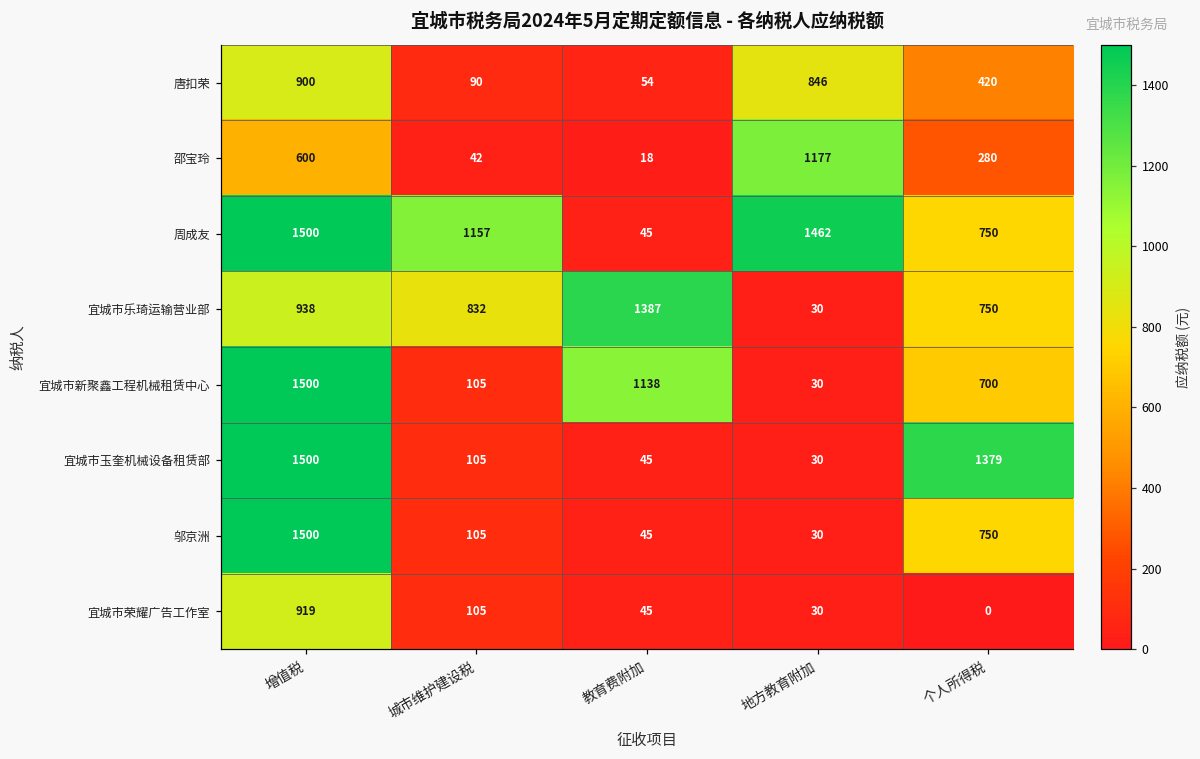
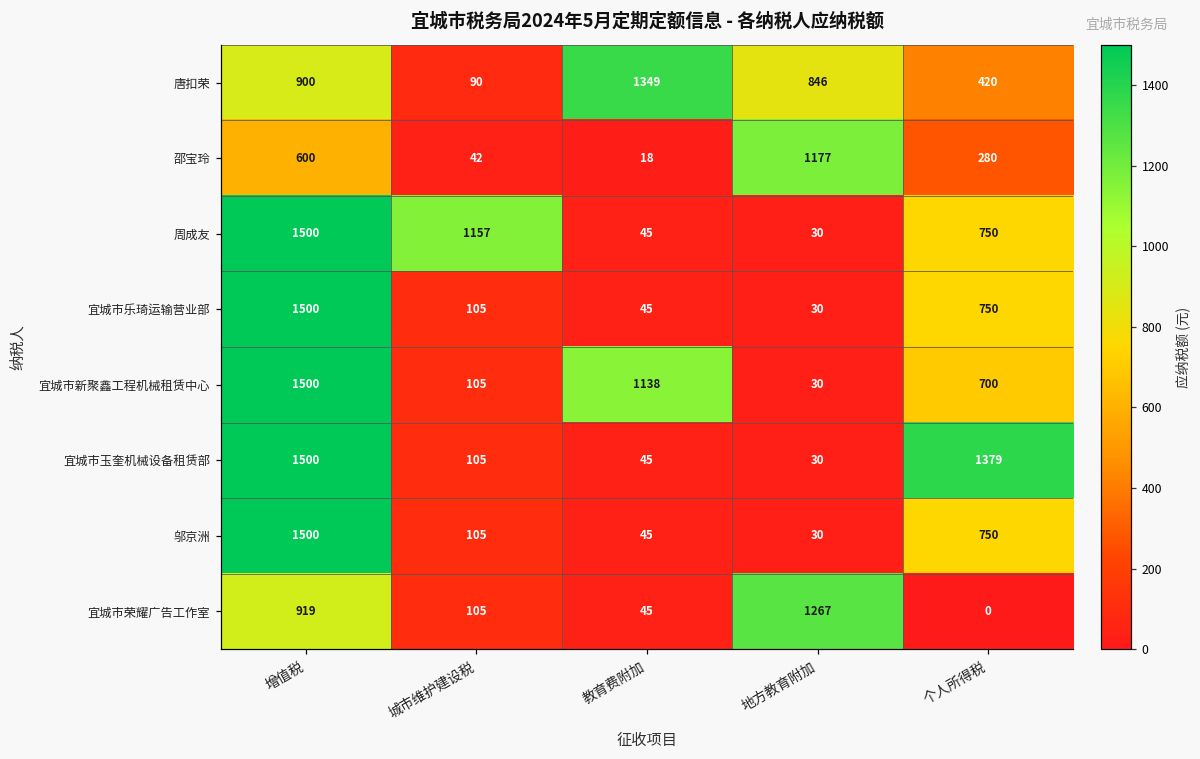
唐扣荣, 教育费附加: 54 -> 1349
周成友, 地方教育附加: 1462 -> 30
宜城市乐琦运输营业部, 增值税: 938 -> 1500
宜城市乐琦运输营业部, 城市维护建设税: 832 -> 105
宜城市乐琦运输营业部, 教育费附加: 1387 -> 45
宜城市荣耀广告工作室, 地方教育附加: 30 -> 1267
